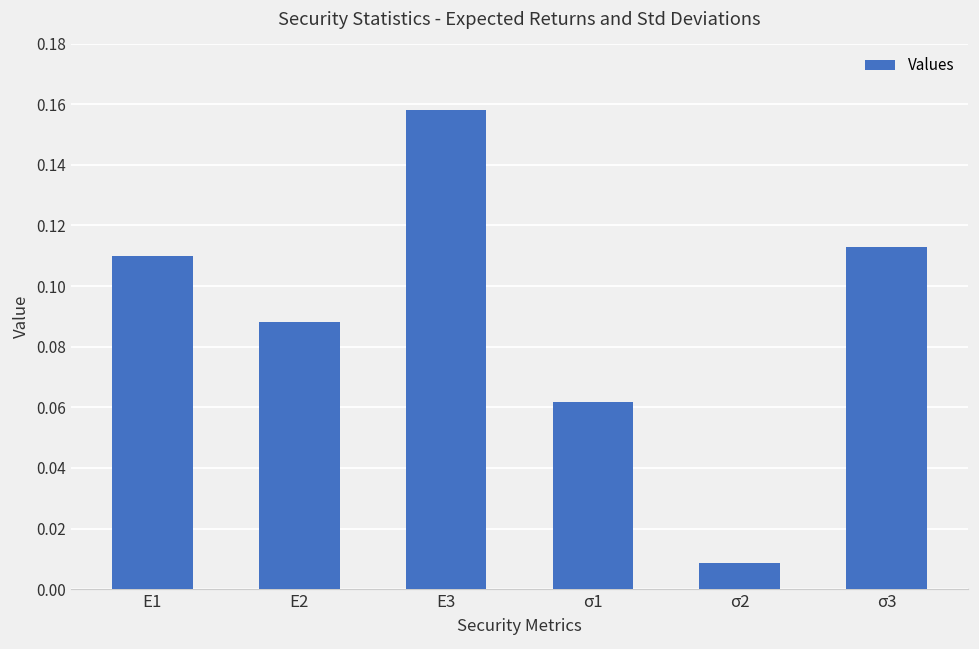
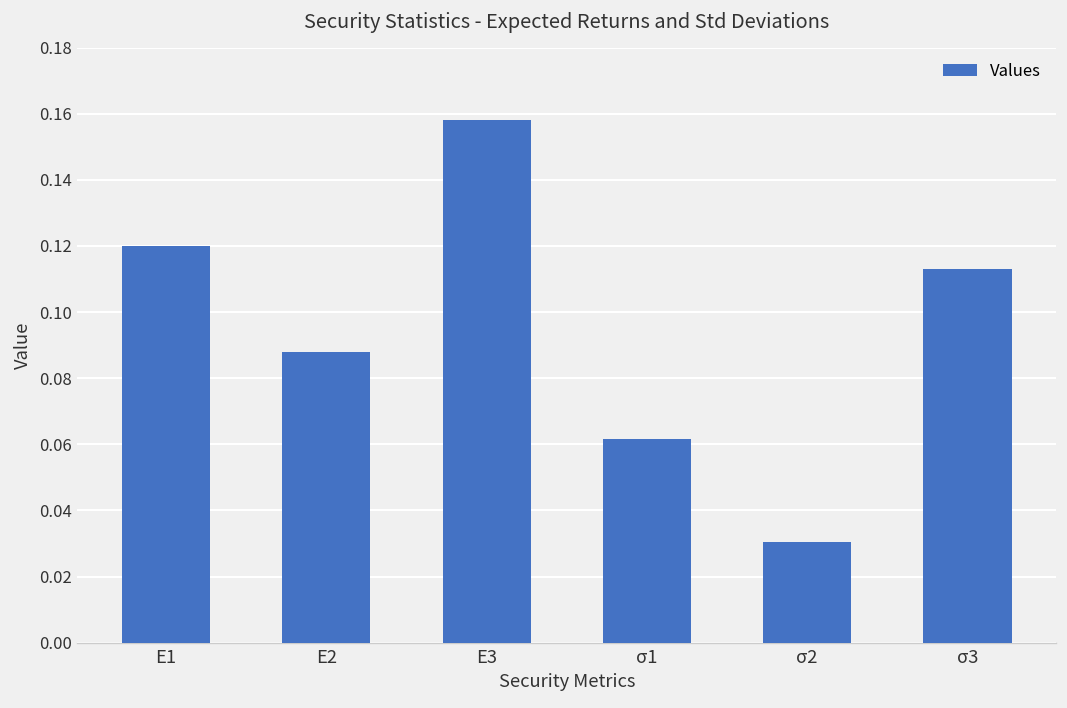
E1: 0.11 -> 0.12
σ2: 0.009 -> 0.031
